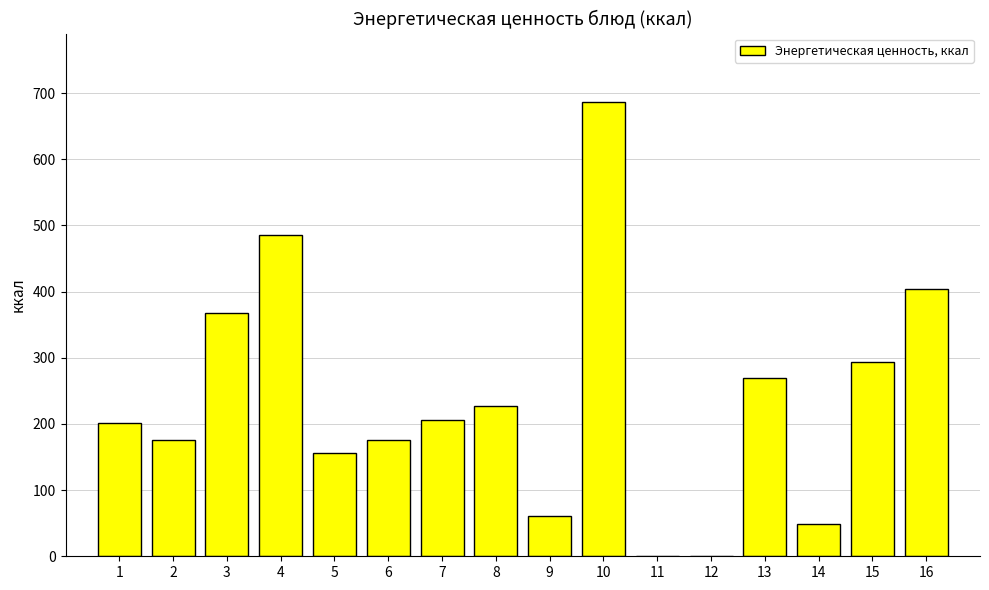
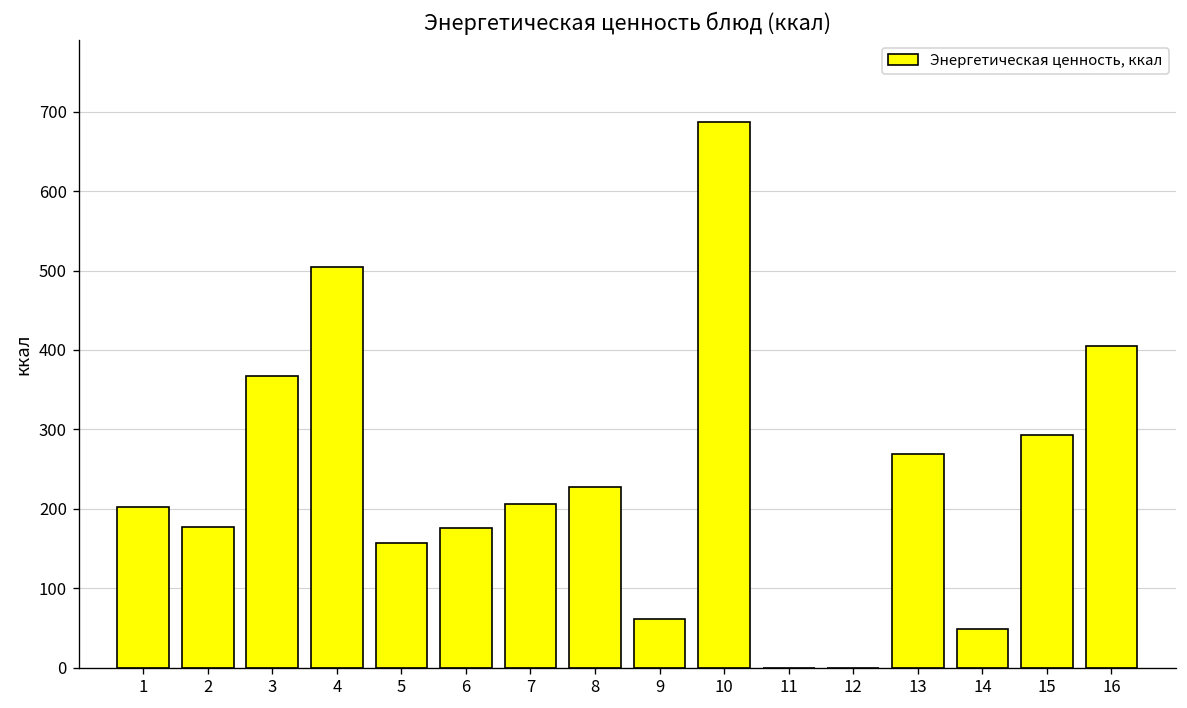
4: 490 -> 500
